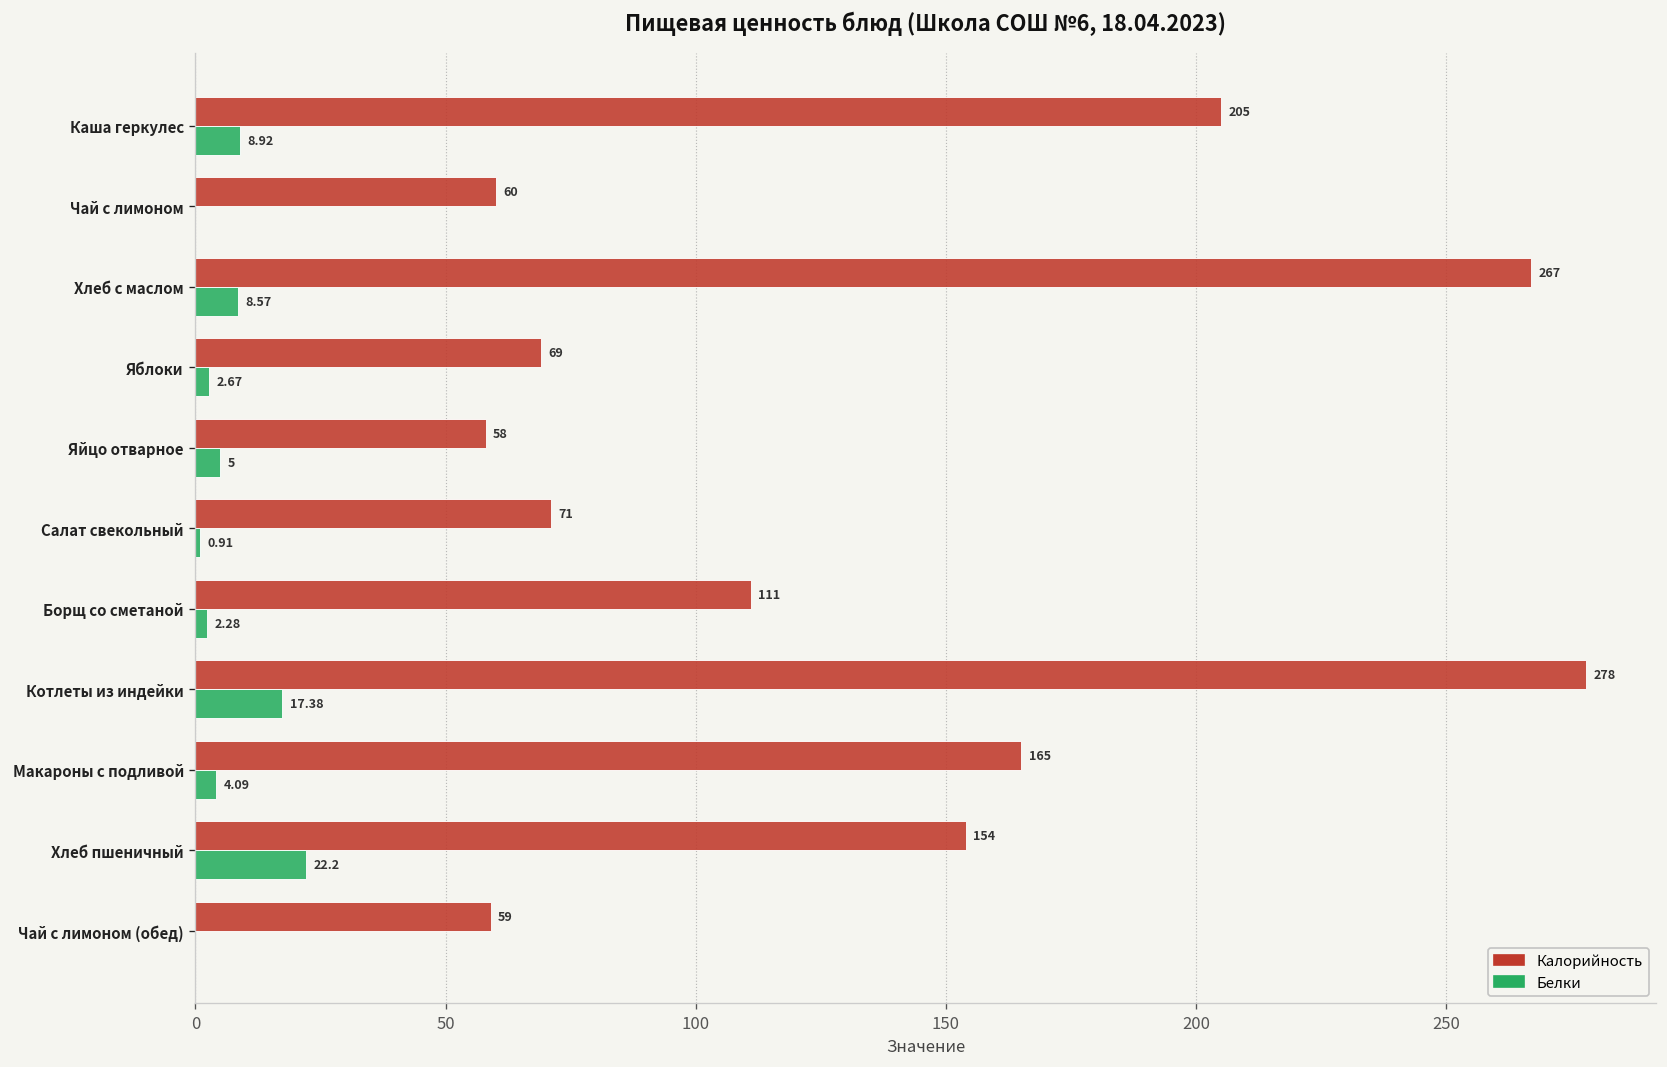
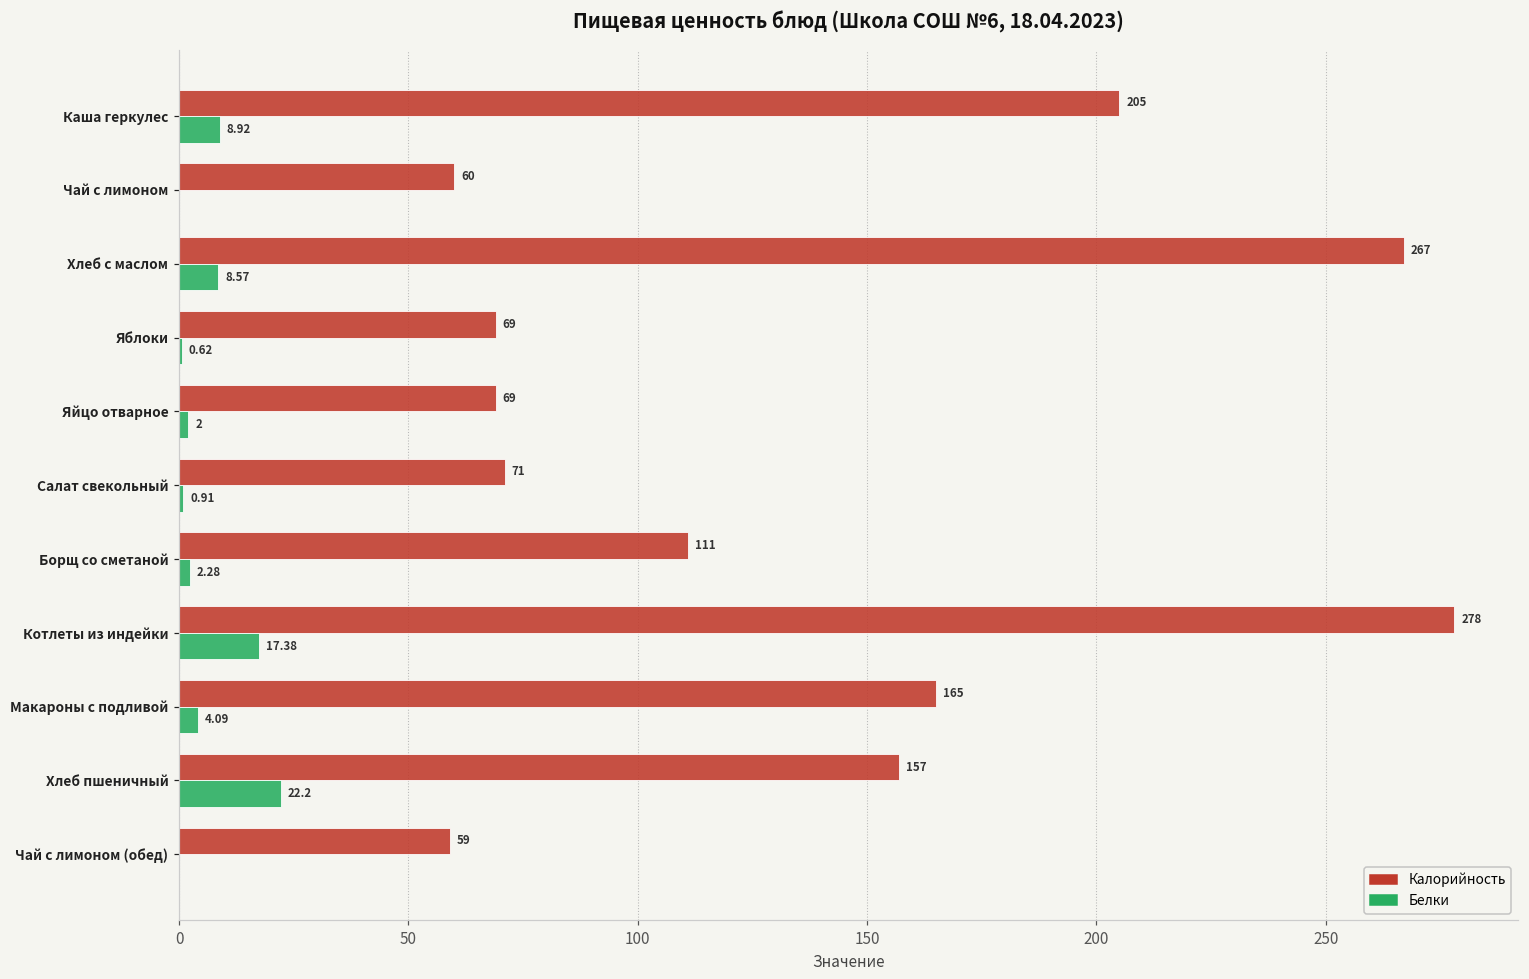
Белки, Яблоки: 2.67 -> 0.62
Калорийность, Яйцо отварное: 58 -> 69
Белки, Яйцо отварное: 5 -> 2
Калорийность, Хлеб пшеничный: 154 -> 157
